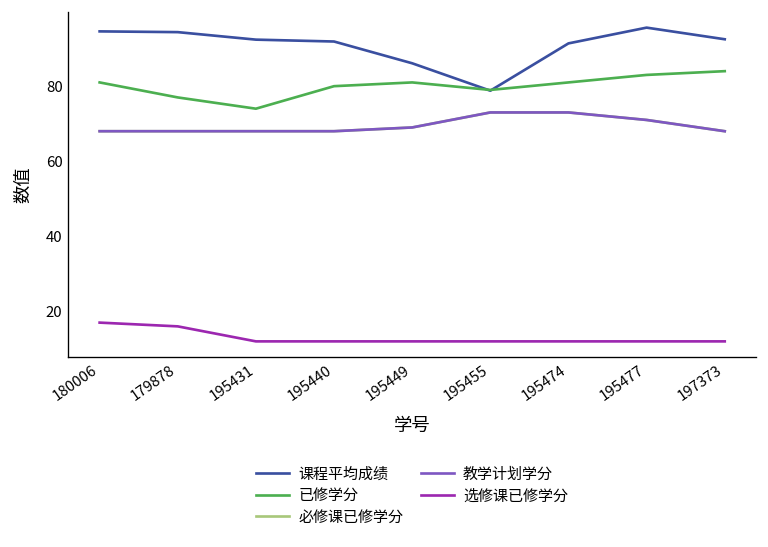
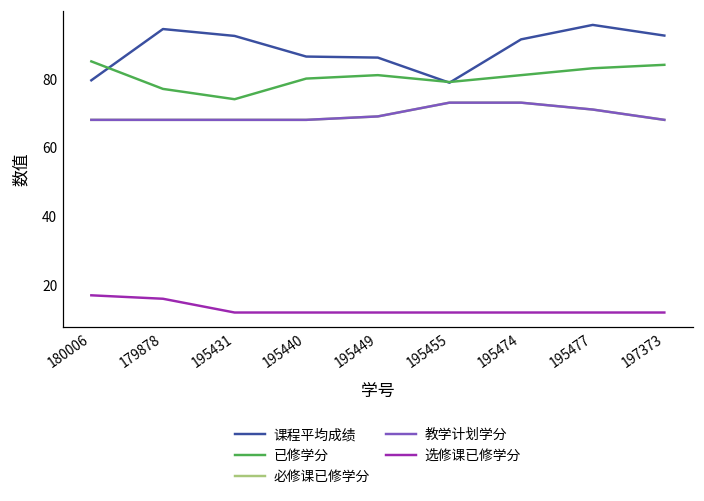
课程平均成绩, 180006: 95 -> 80
已修学分, 180006: 81 -> 85
课程平均成绩, 195440: 92 -> 86
